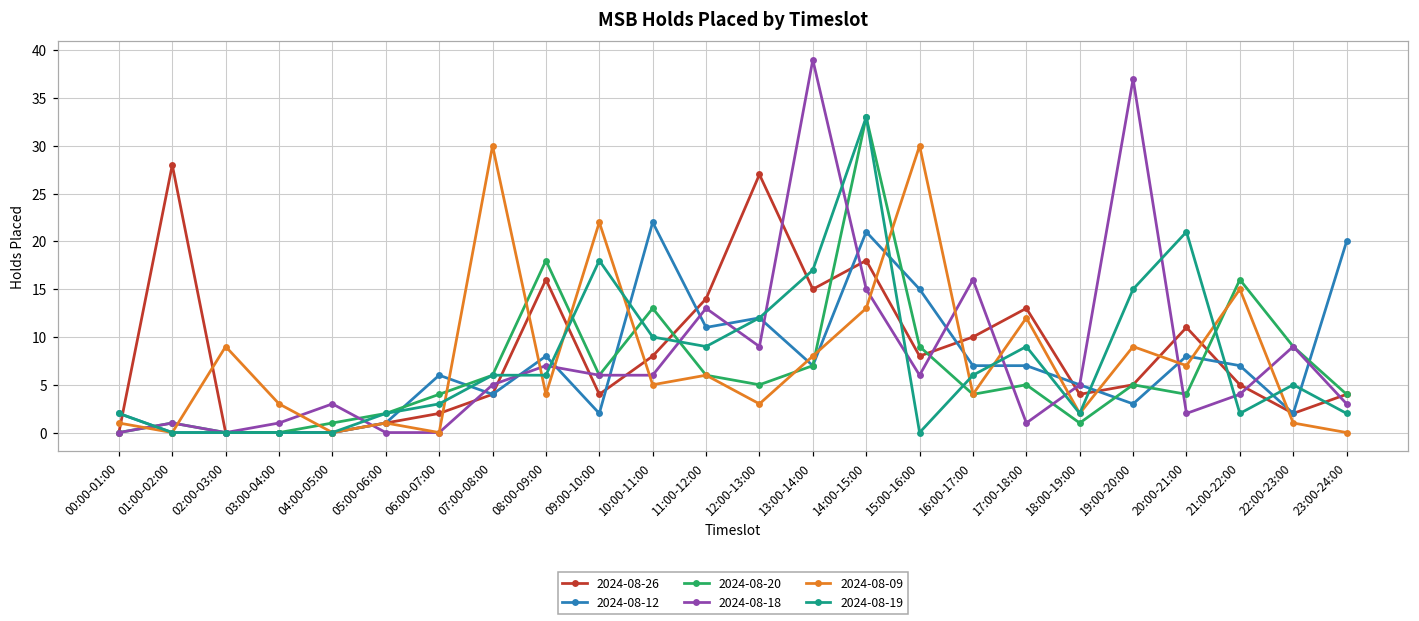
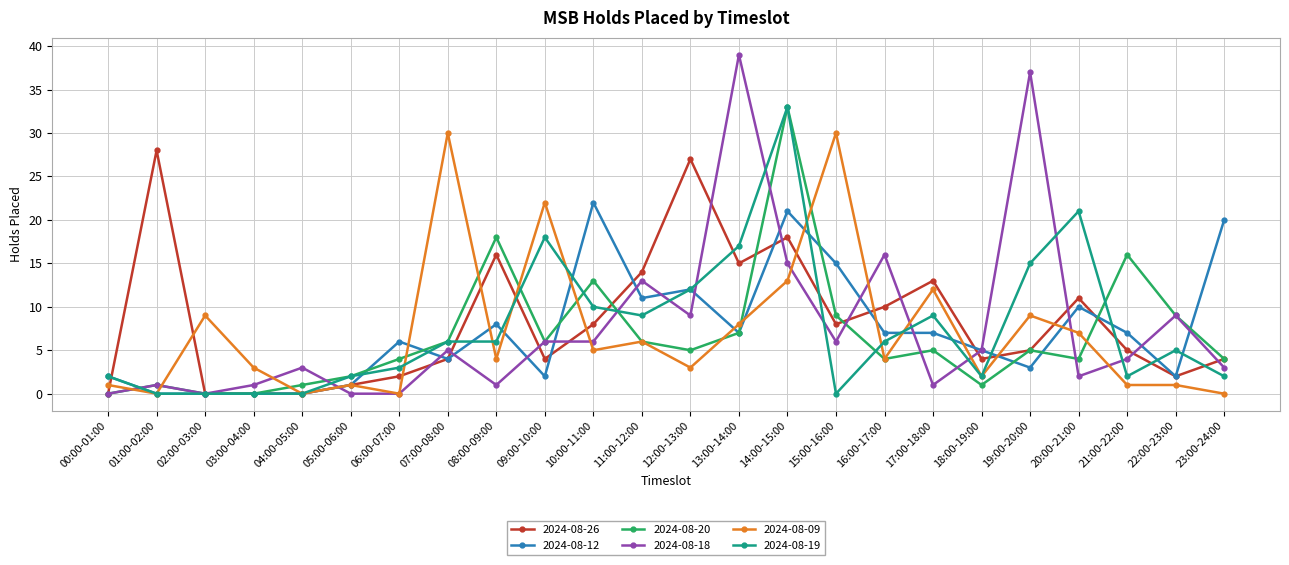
2024-08-18, 08:00-09:00: 7 -> 1
2024-08-12, 20:00-21:00: 8 -> 10
2024-08-09, 21:00-22:00: 15 -> 1
